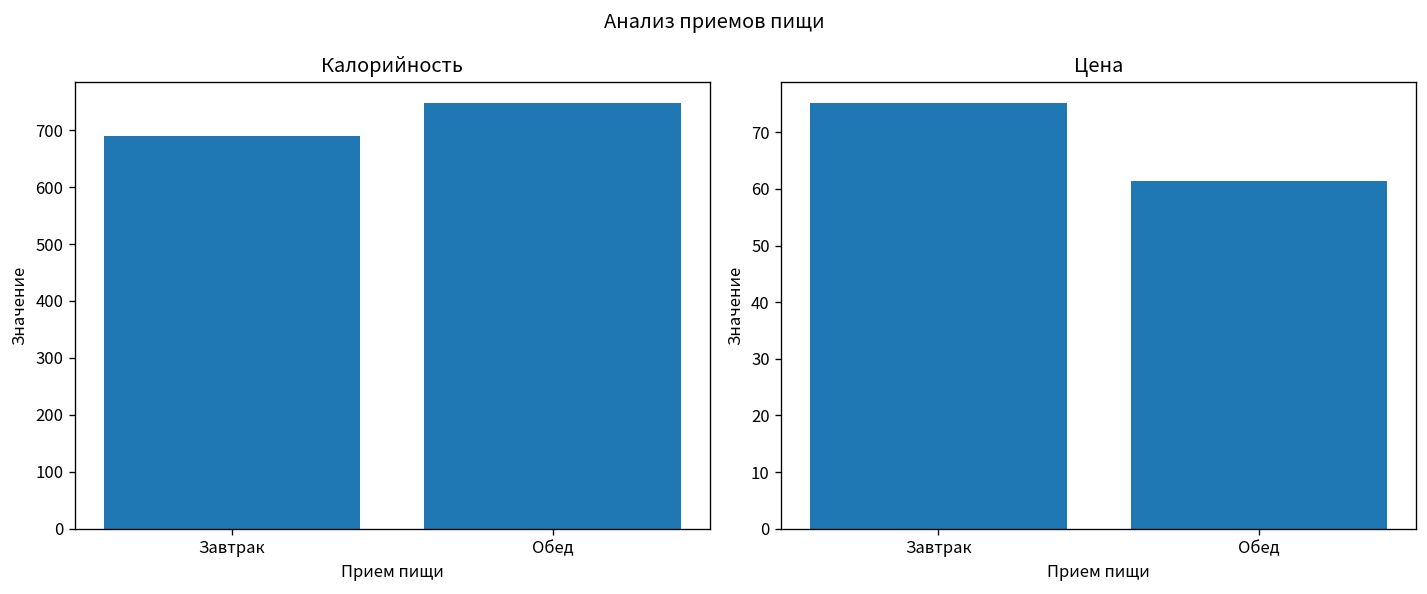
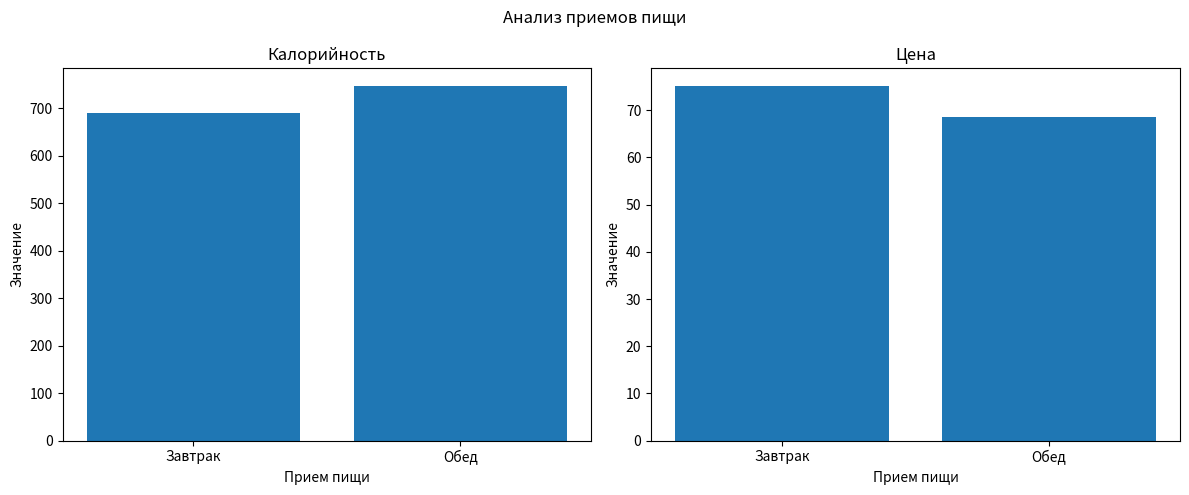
Цена, Обед: 61 -> 68
